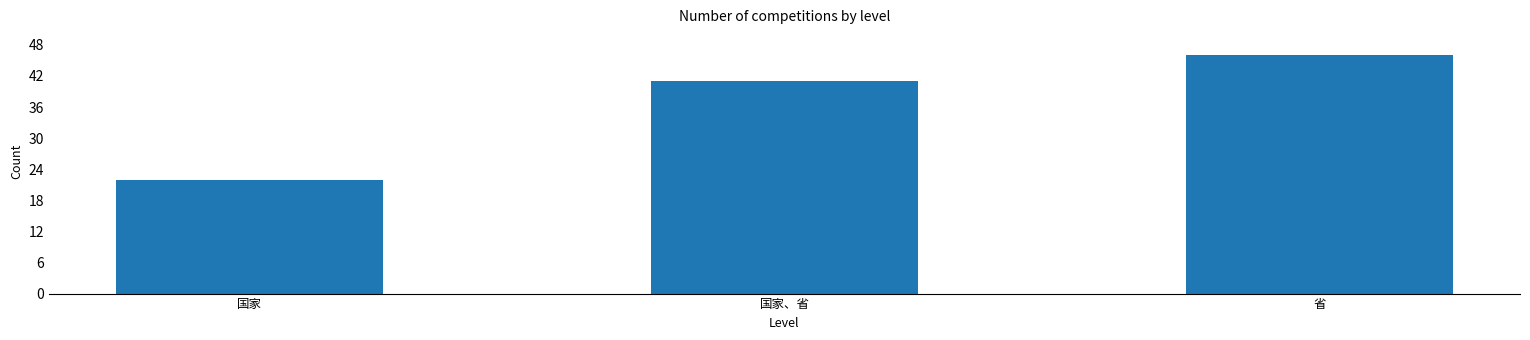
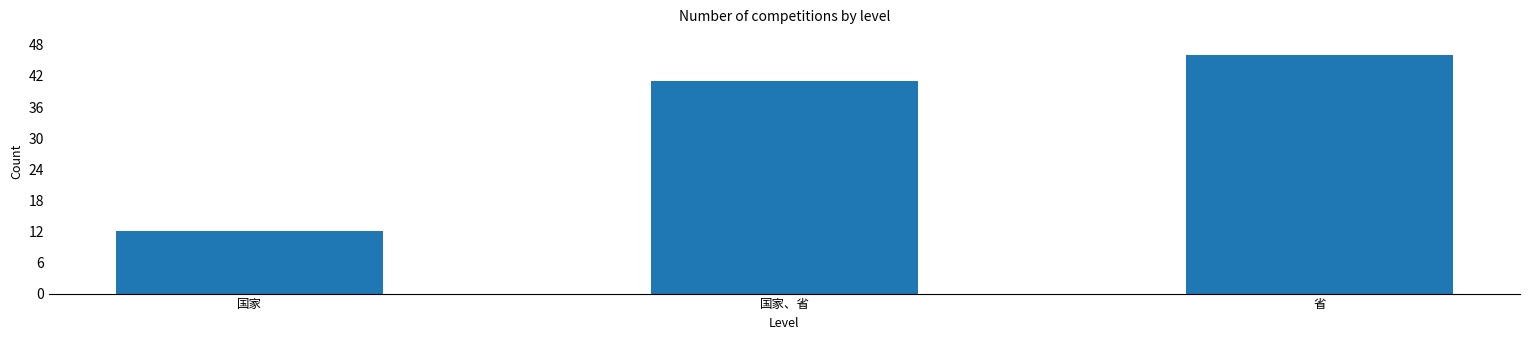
国家: 22 -> 12
